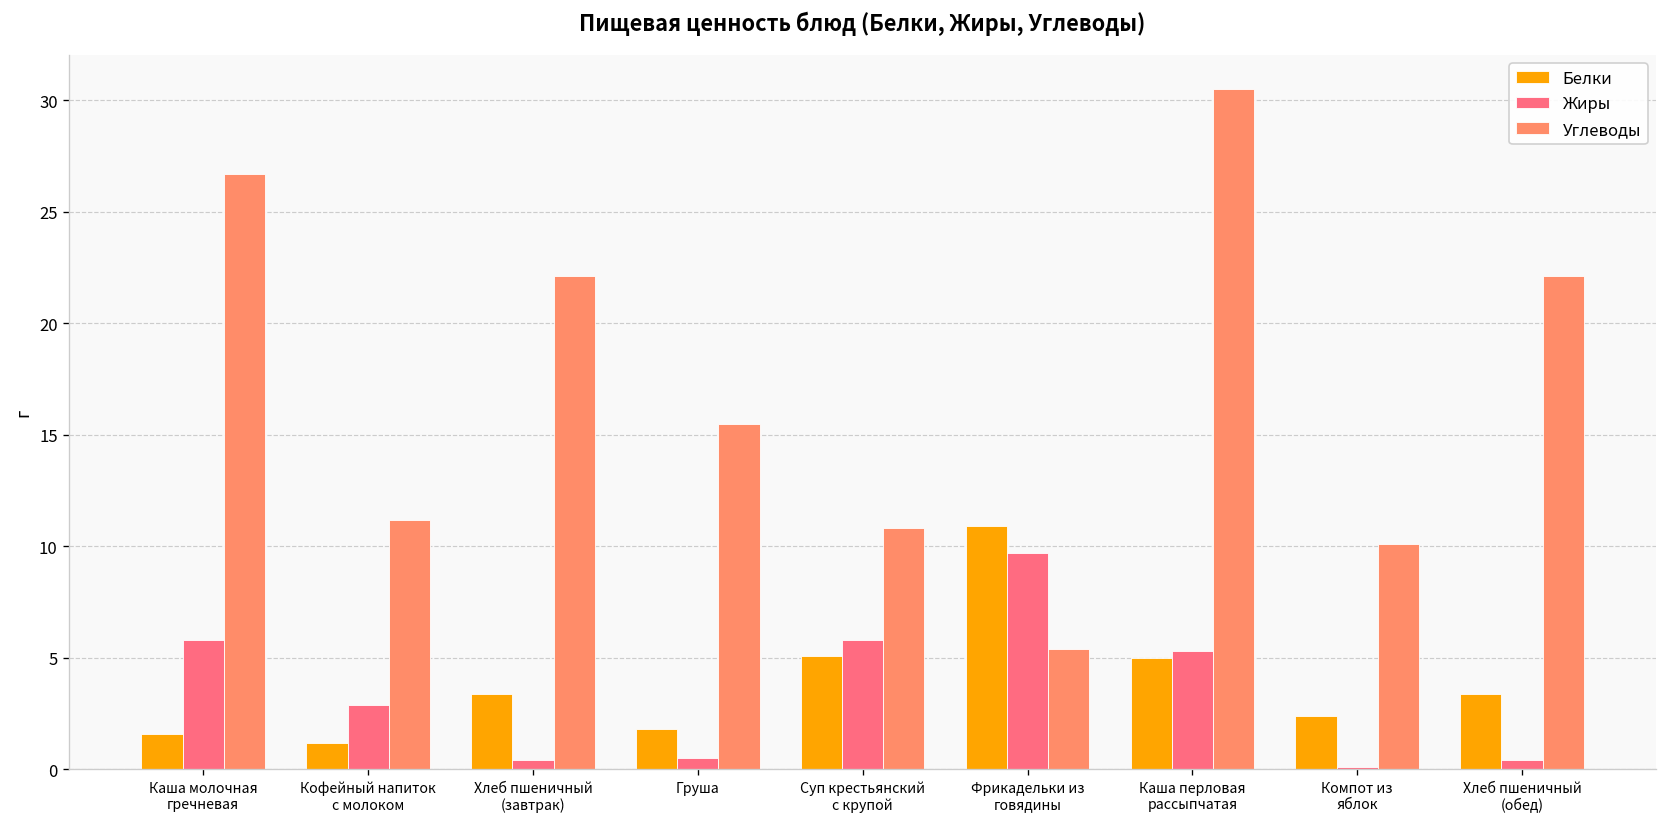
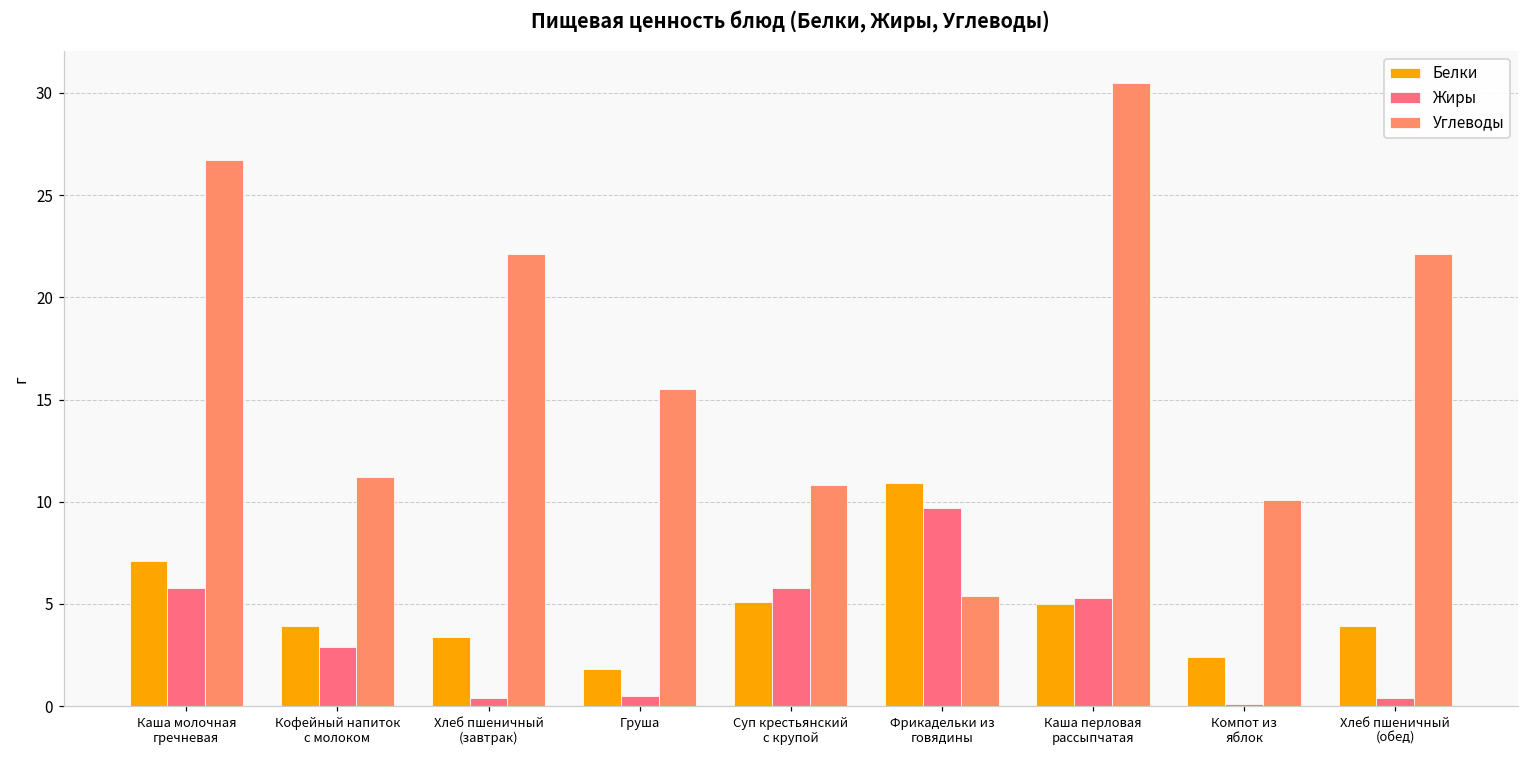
Белки, Каша молочная гречневая: 1.6 -> 7.1
Белки, Кофейный напиток с молоком: 1.2 -> 3.9
Белки, Хлеб пшеничный (обед): 3.4 -> 3.9
